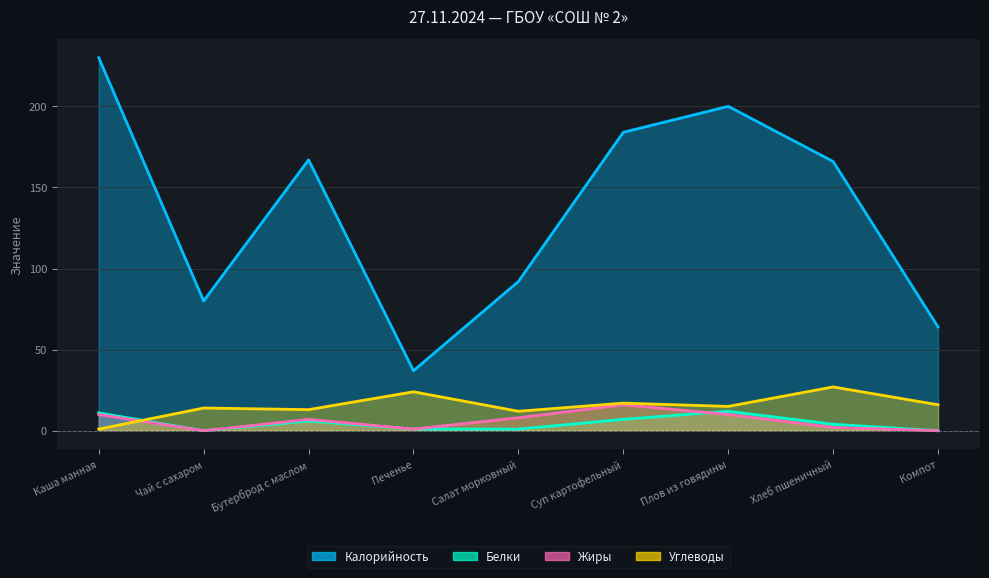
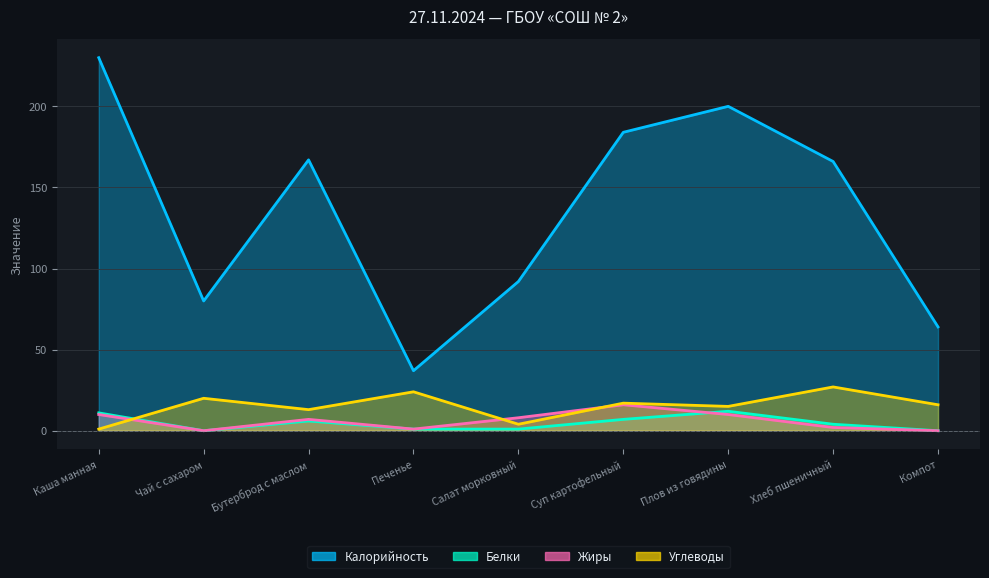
Углеводы, Чай с сахаром: 14 -> 20
Углеводы, Салат морковный: 12 -> 4
